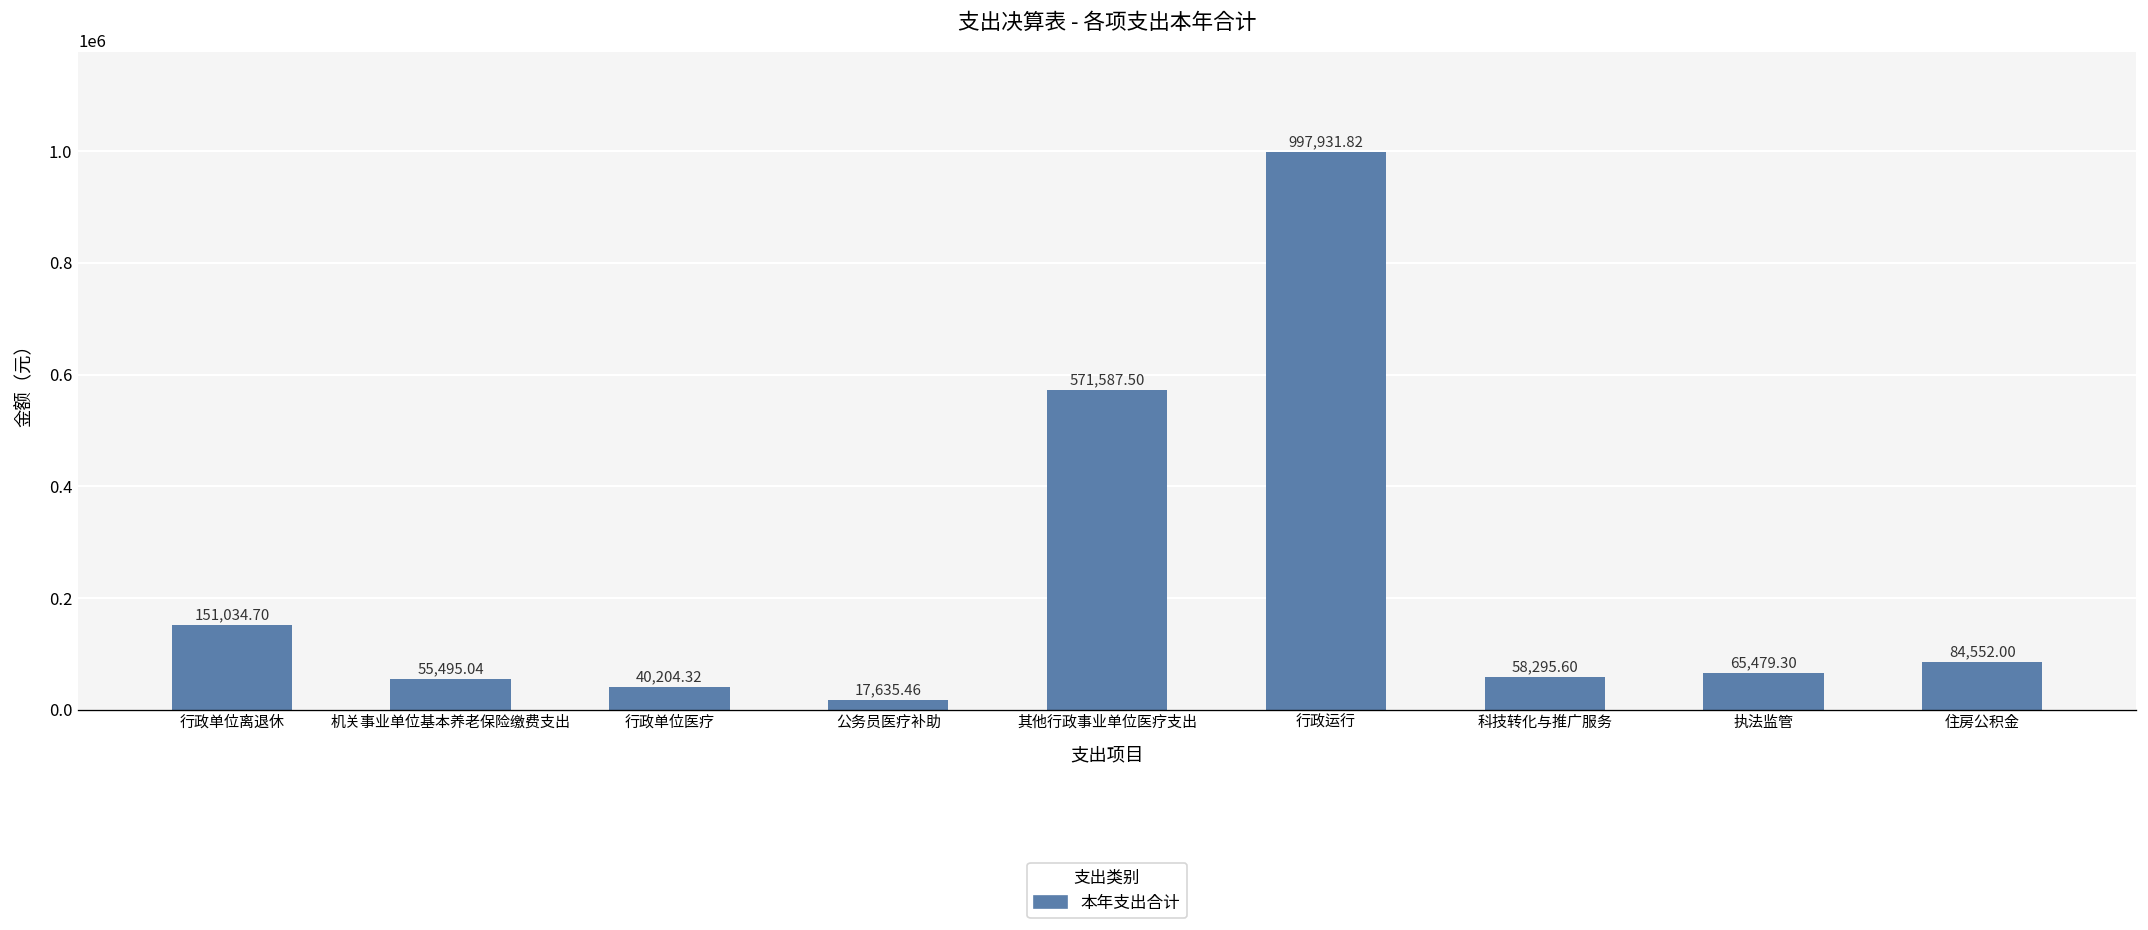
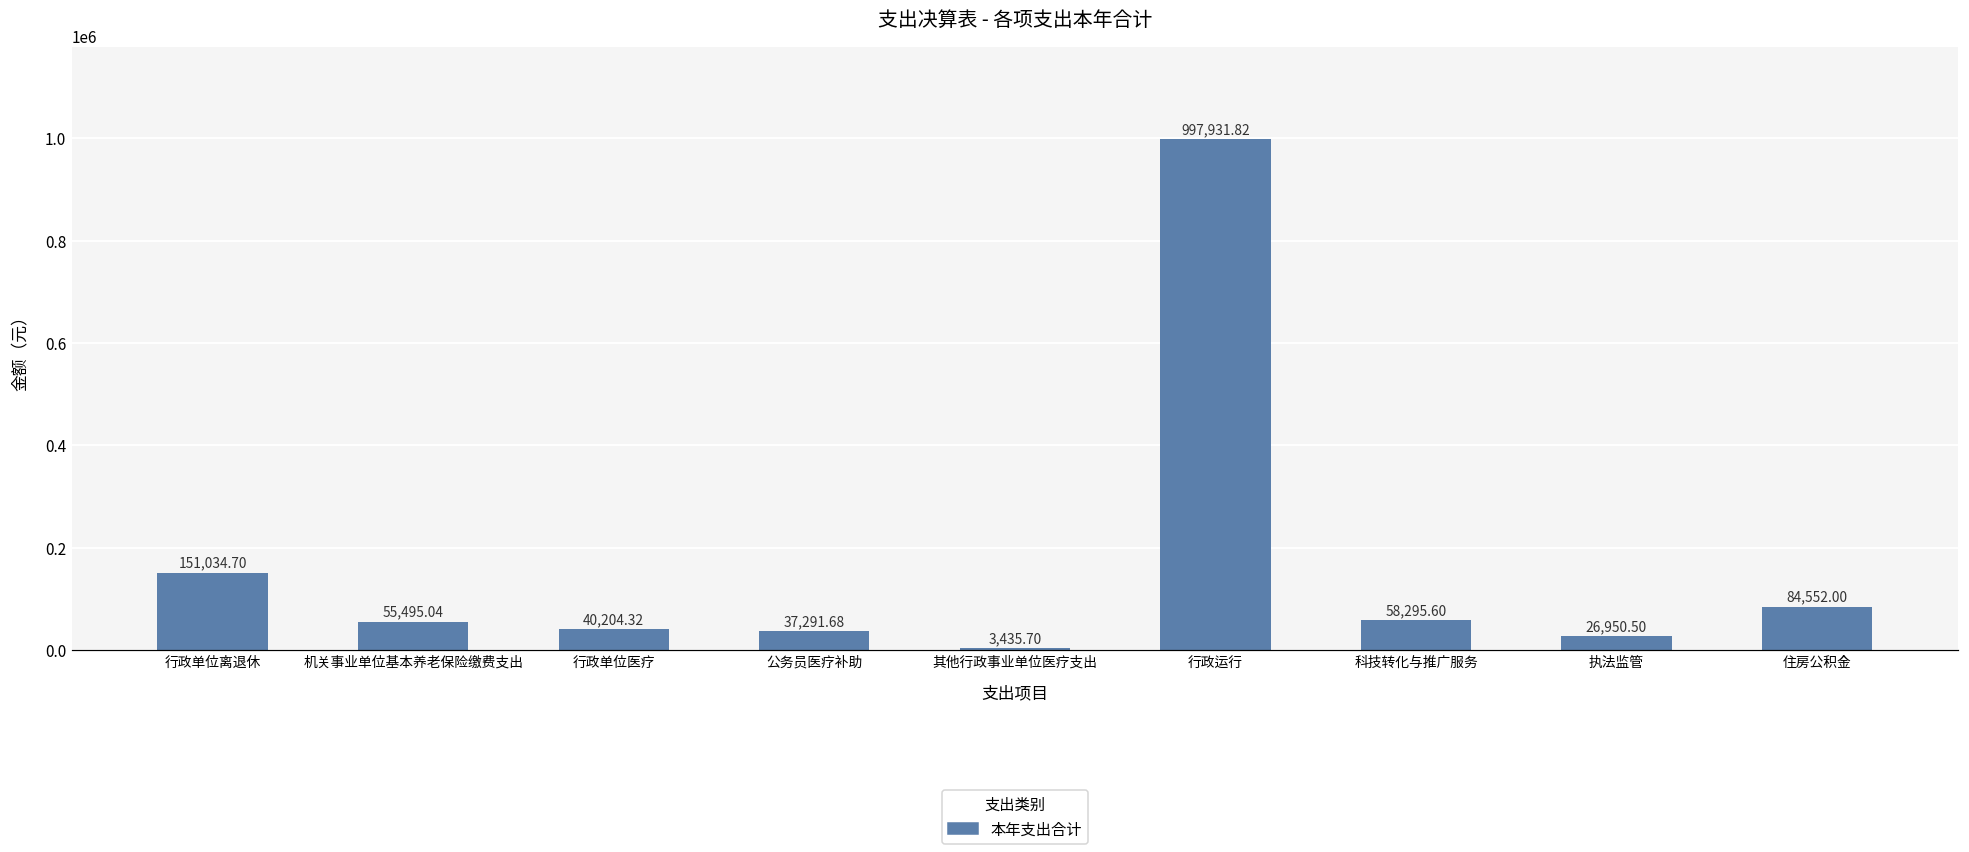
公务员医疗补助: 17,635.46 -> 37,291.68
其他行政事业单位医疗支出: 571,587.50 -> 3,435.70
执法监管: 65,479.30 -> 26,950.50
